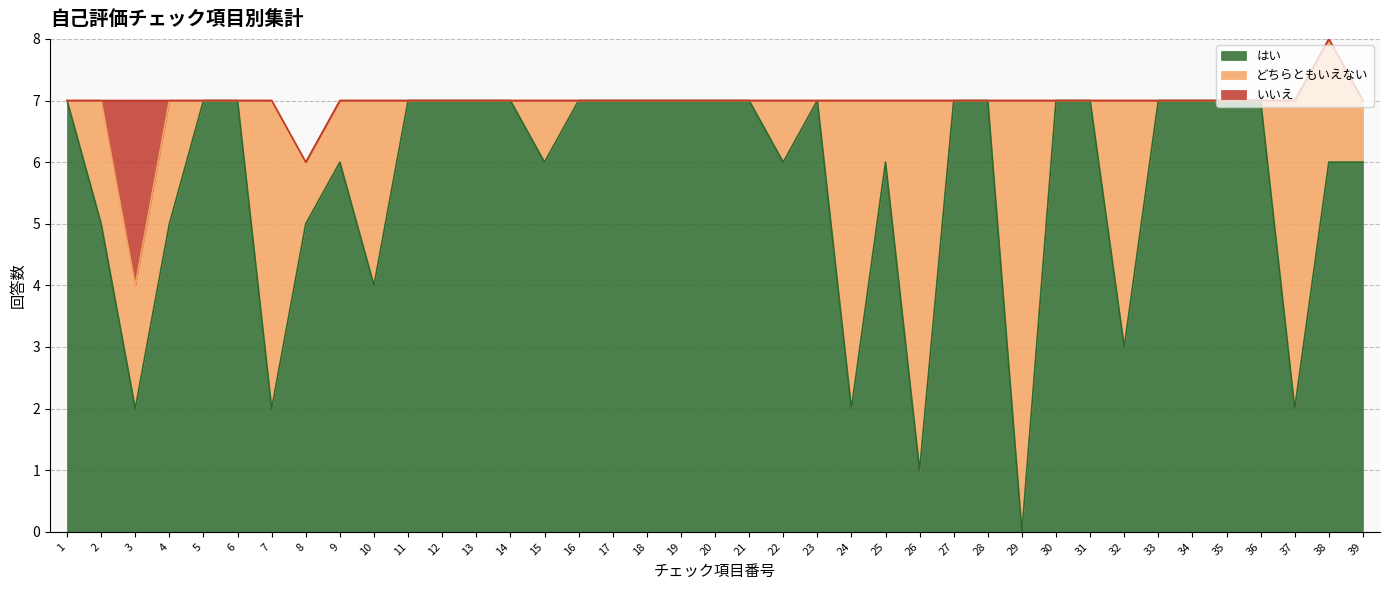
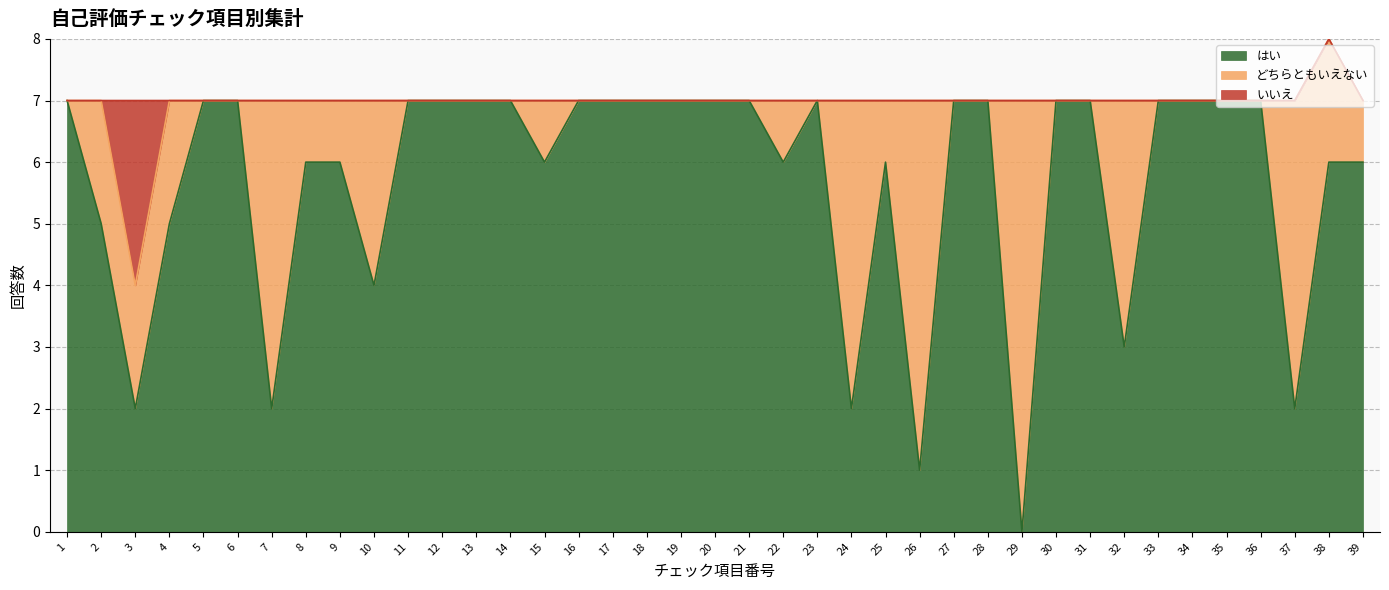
はい, 8: 5 -> 6
